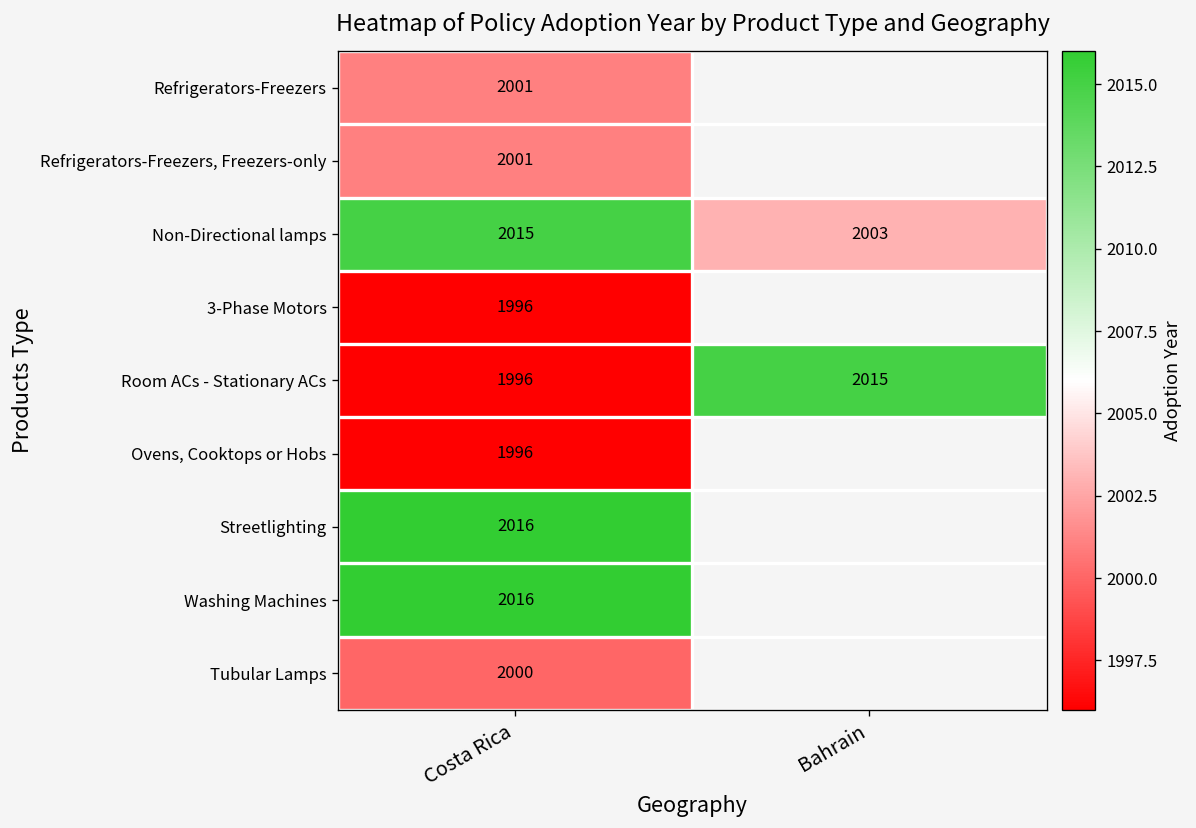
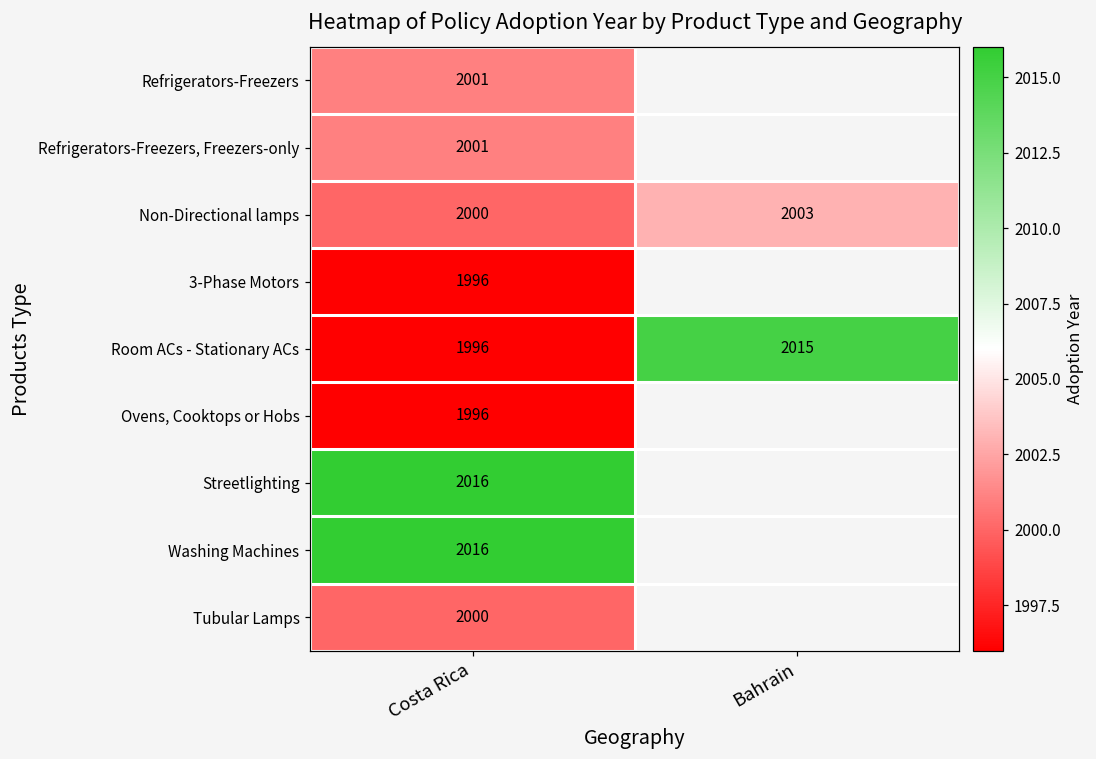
Non-Directional lamps, Costa Rica: 2015 -> 2000
